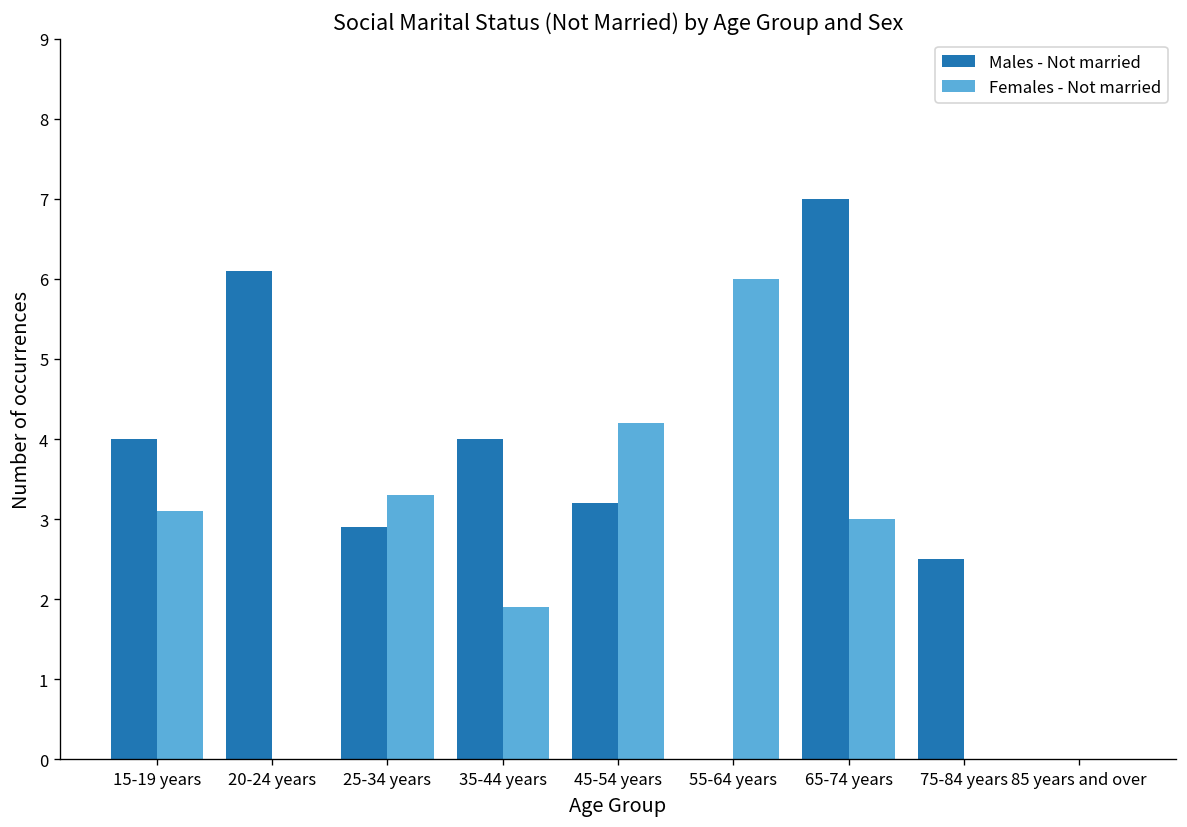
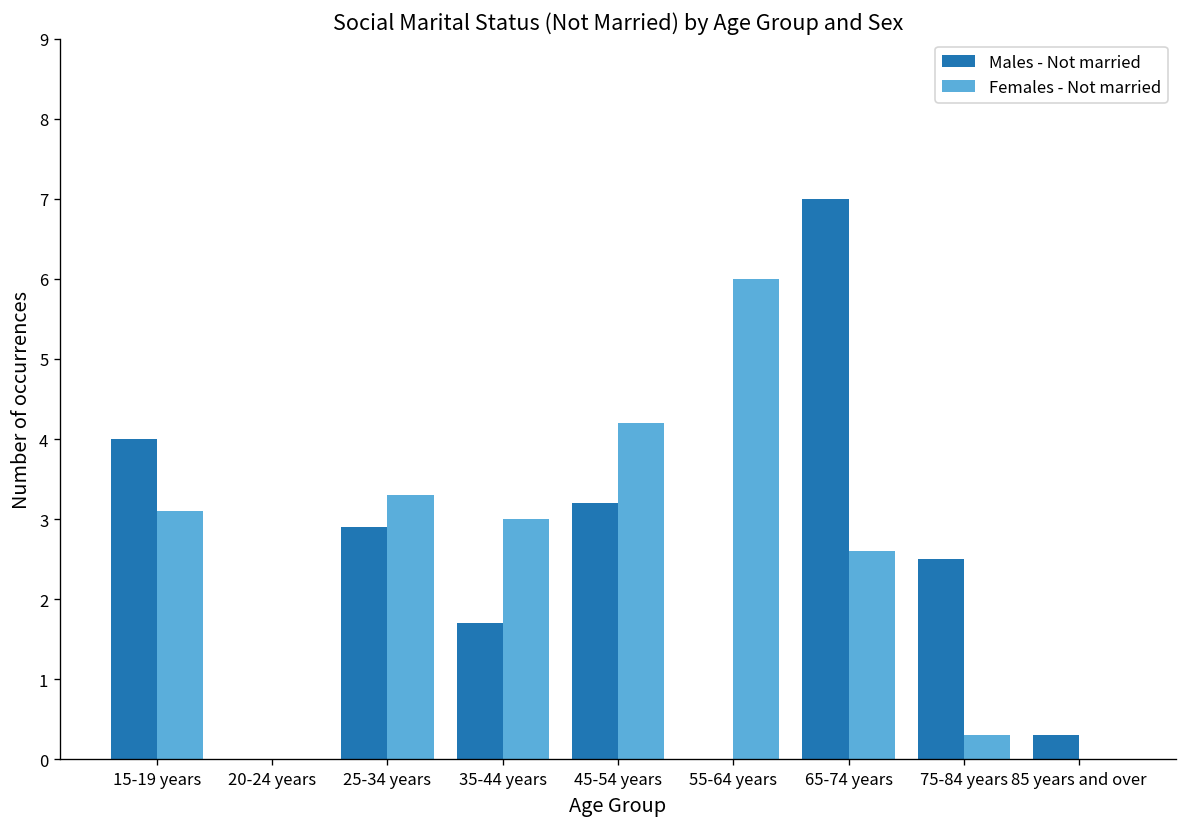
Males - Not married, 20-24 years: 6.1 -> 0.0
Males - Not married, 35-44 years: 4.0 -> 1.7
Females - Not married, 35-44 years: 1.9 -> 3.0
Females - Not married, 65-74 years: 3.0 -> 2.6
Females - Not married, 75-84 years: 0.0 -> 0.3
Males - Not married, 85 years and over: 0.0 -> 0.3
